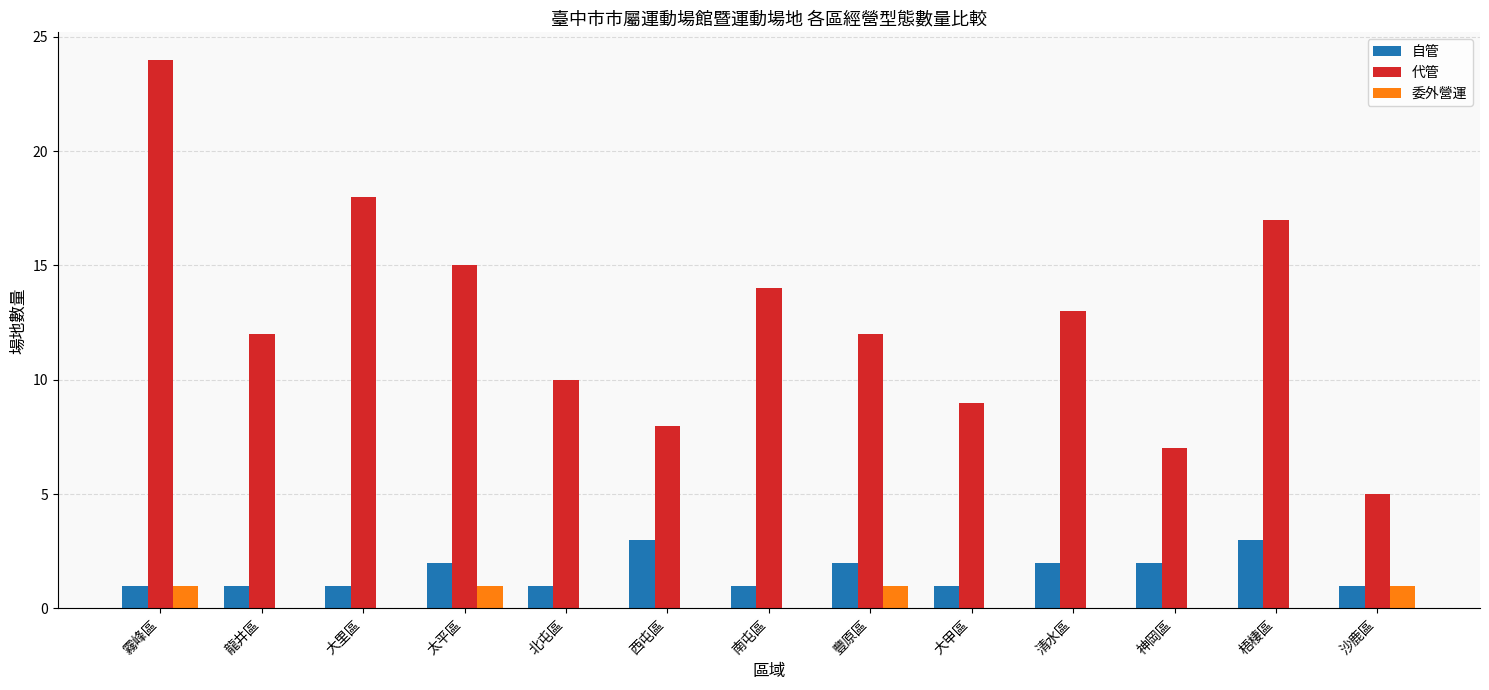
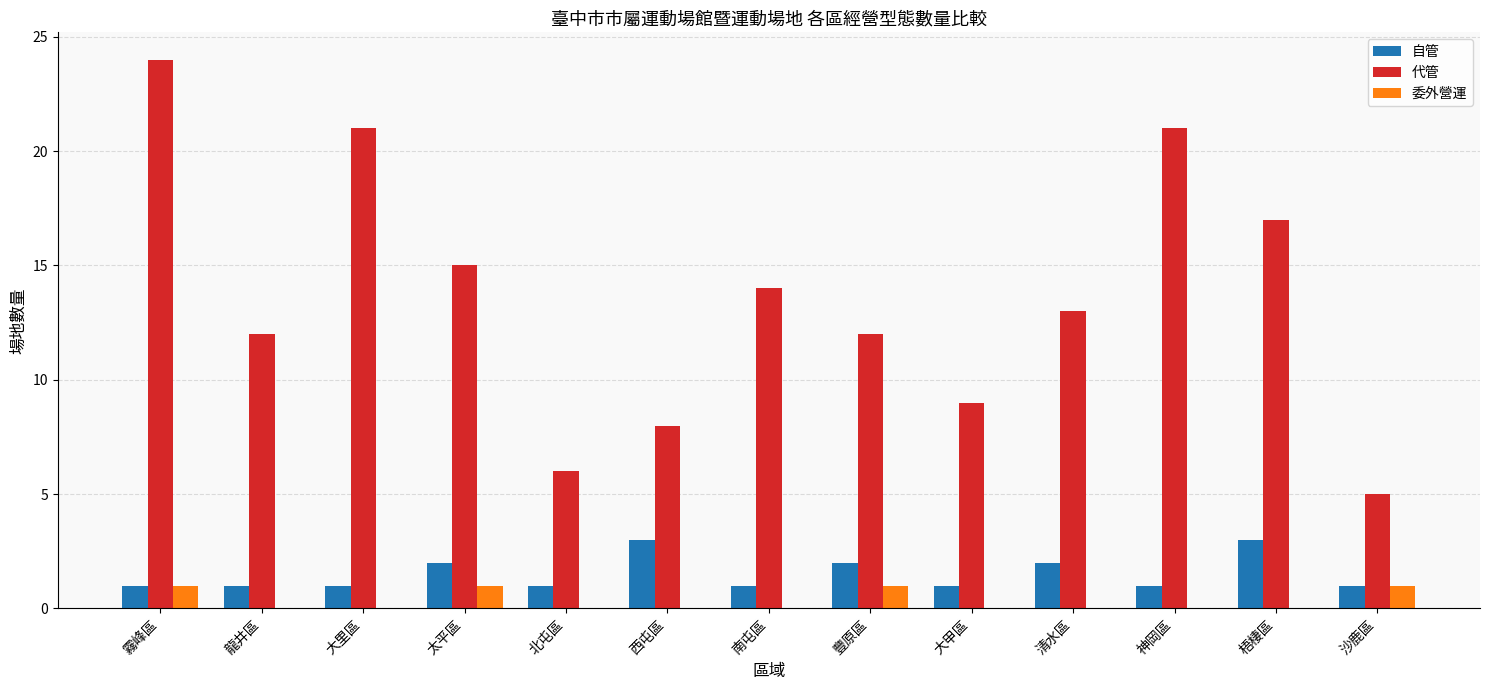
代管, 大里區: 18 -> 21
代管, 北屯區: 10 -> 6
自管, 神岡區: 2 -> 1
代管, 神岡區: 7 -> 21
